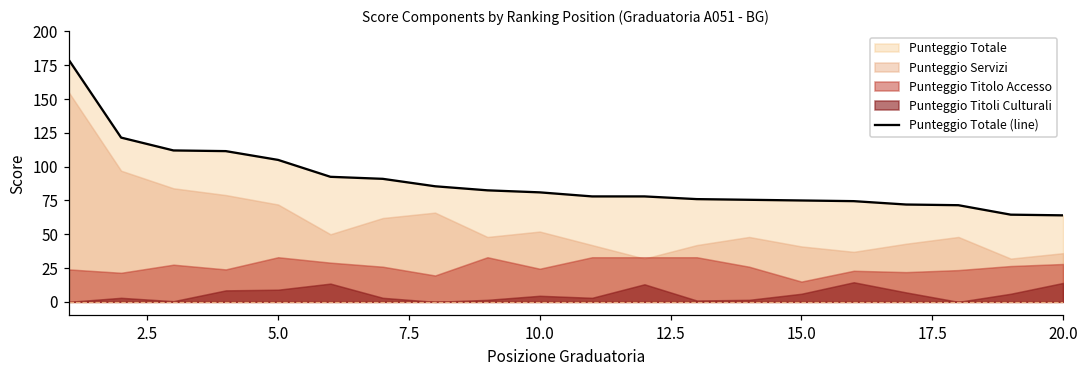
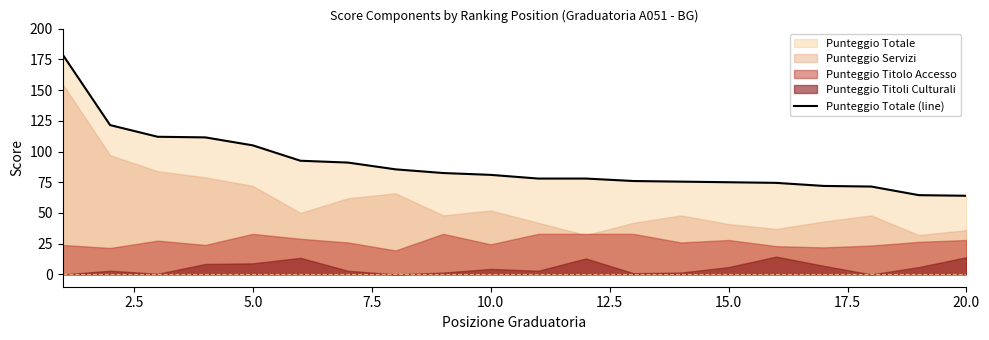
Punteggio Titolo Accesso, 15.0: 15 -> 28
